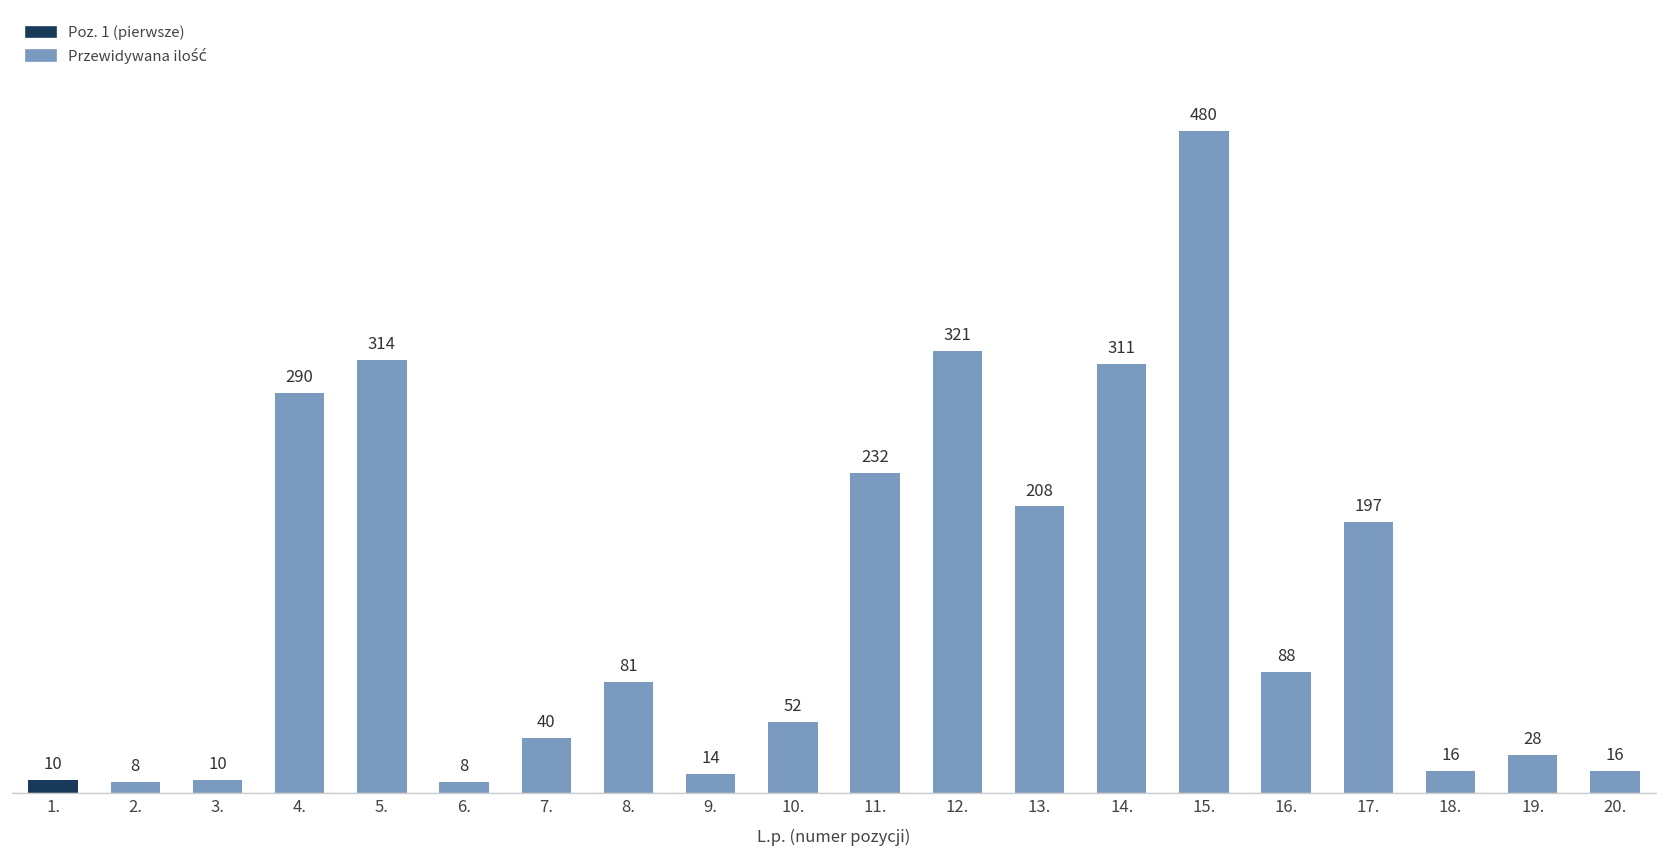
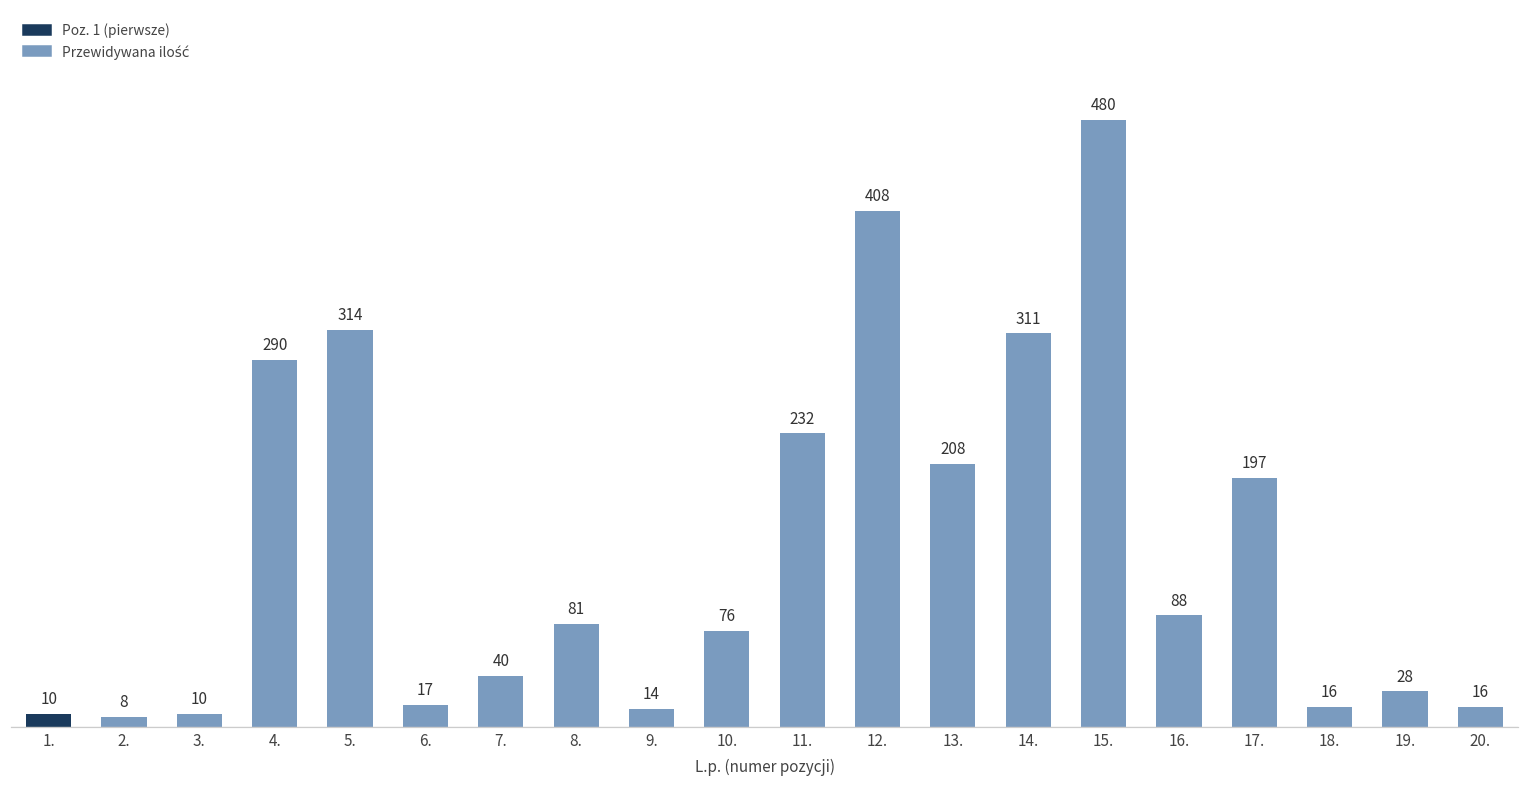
6.: 8 -> 17
10.: 52 -> 76
12.: 321 -> 408
